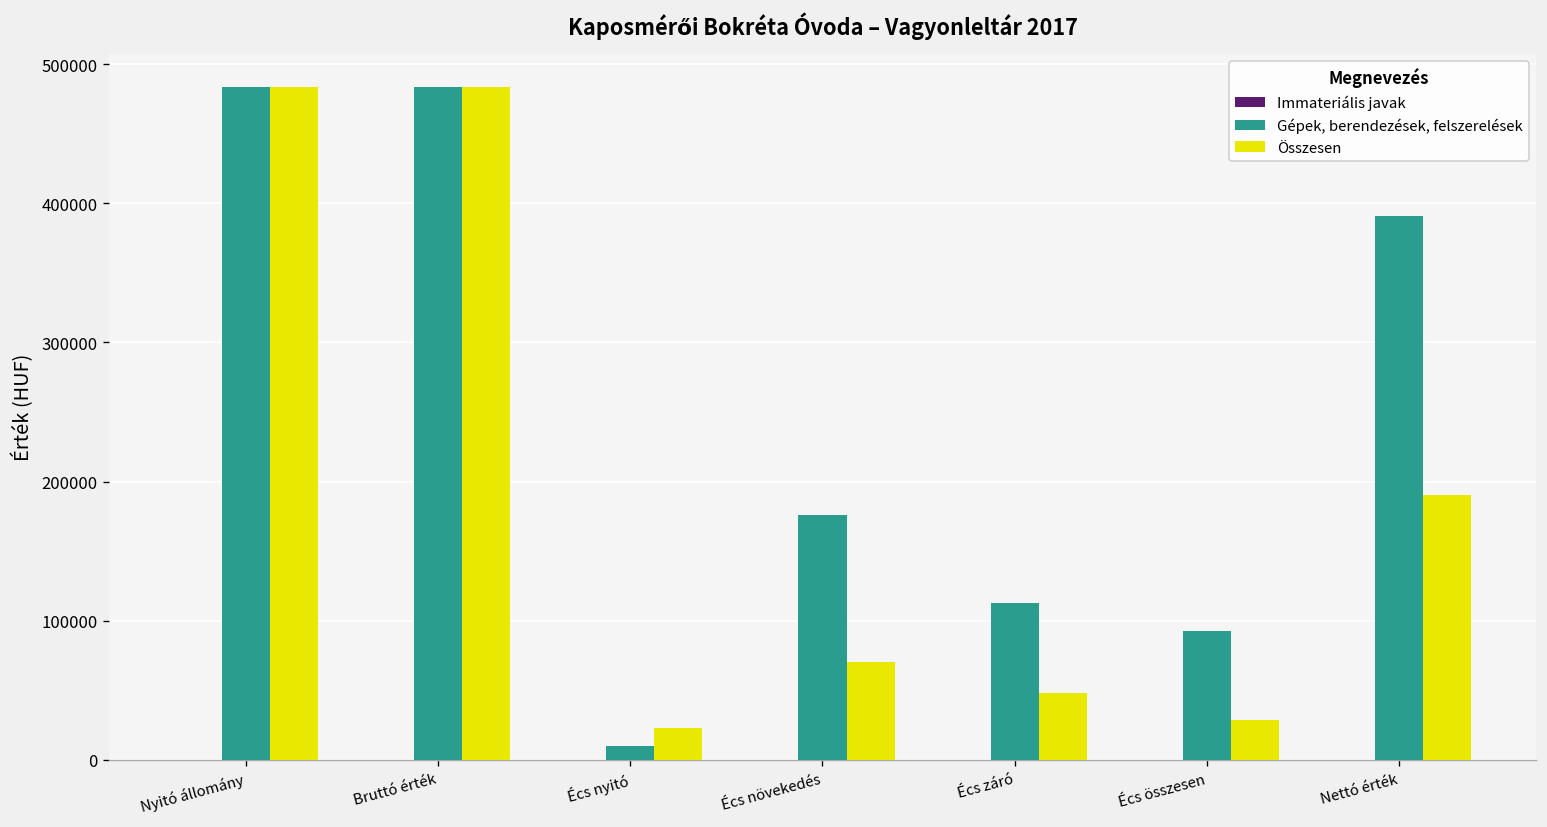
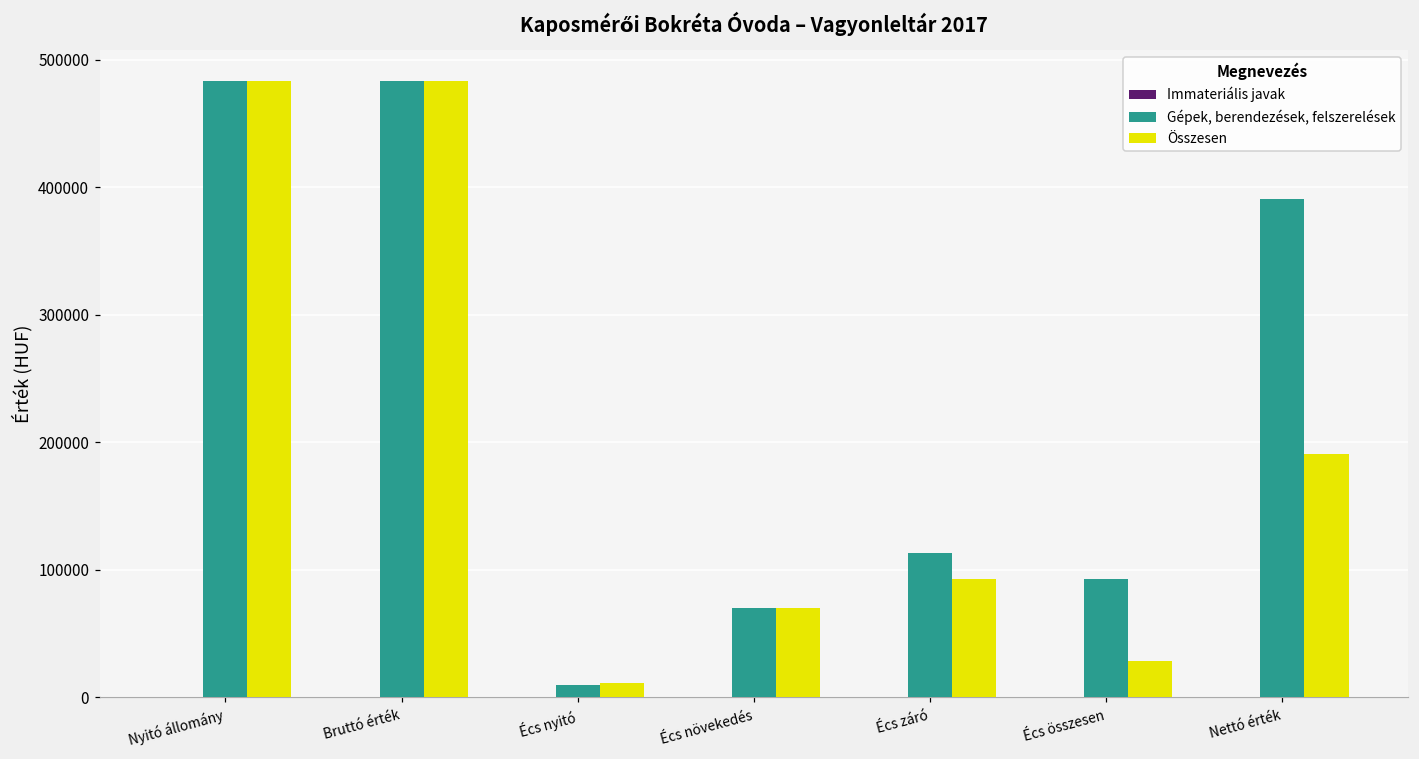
Összesen, Écs nyitó: 23000 -> 11000
Gépek, berendezések, felszerelések, Écs növekedés: 176000 -> 70000
Összesen, Écs záró: 48000 -> 93000
